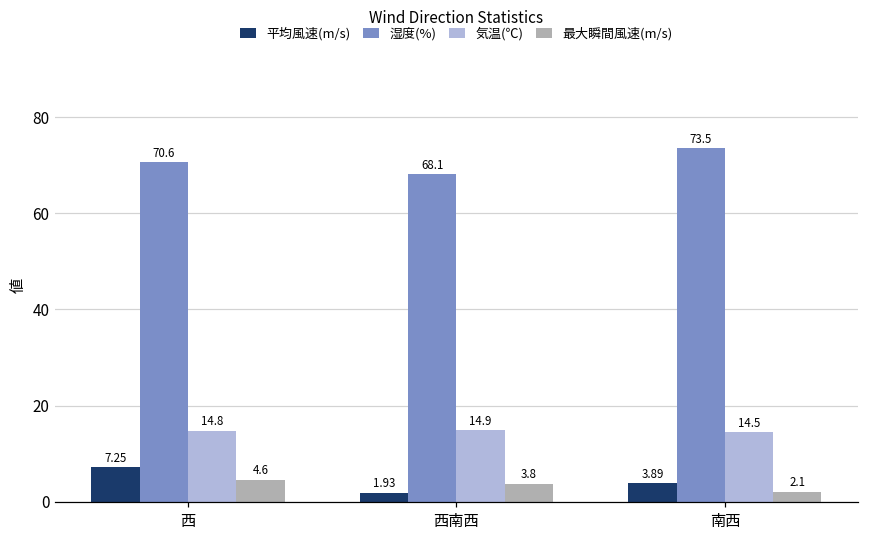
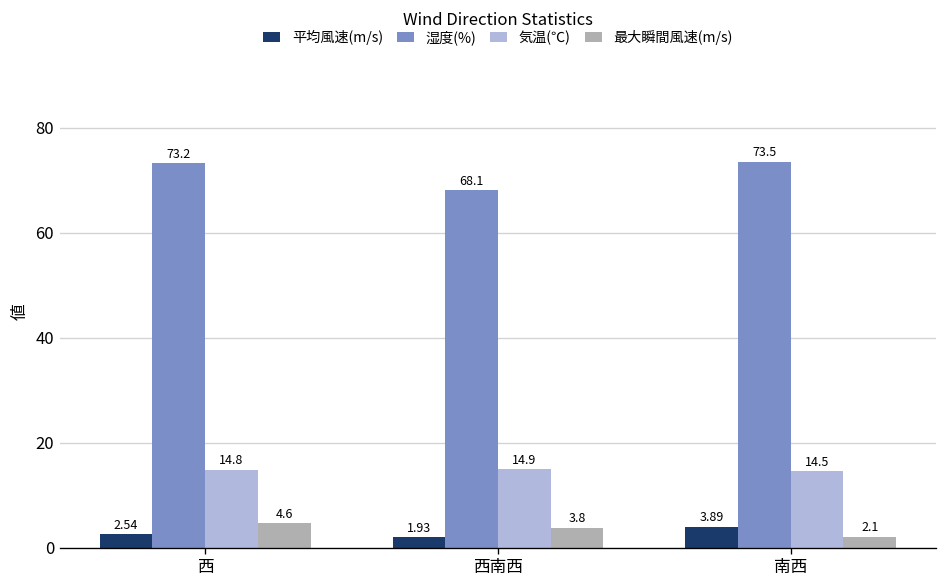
平均風速(m/s), 西: 7.25 -> 2.54
湿度(%), 西: 70.6 -> 73.2
